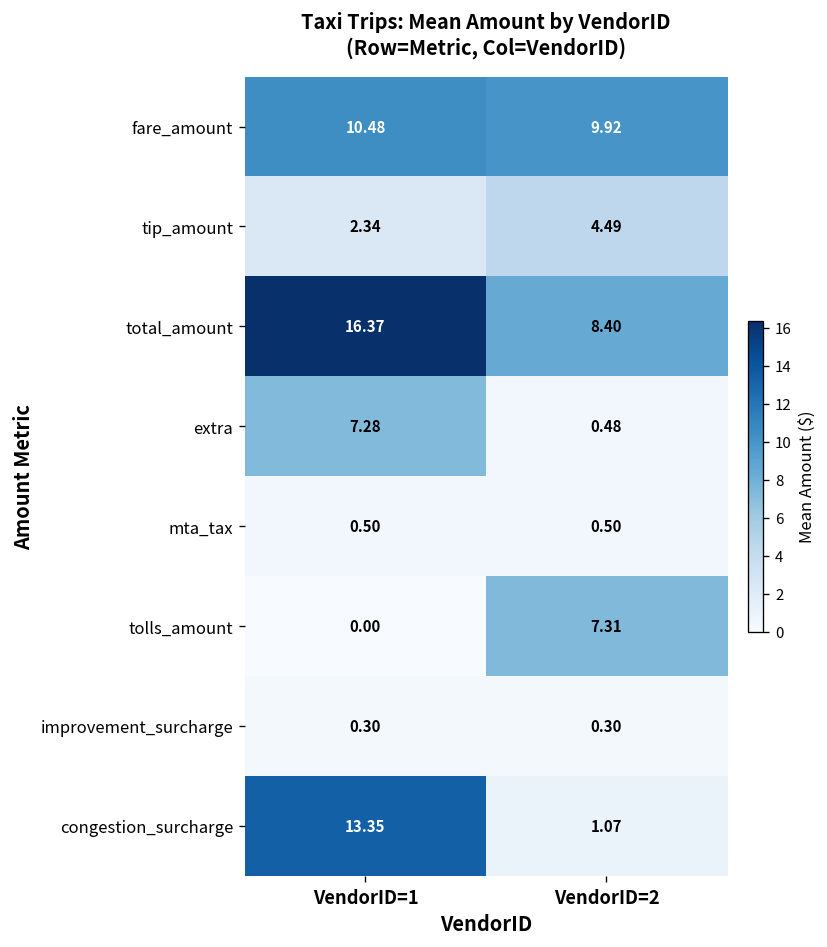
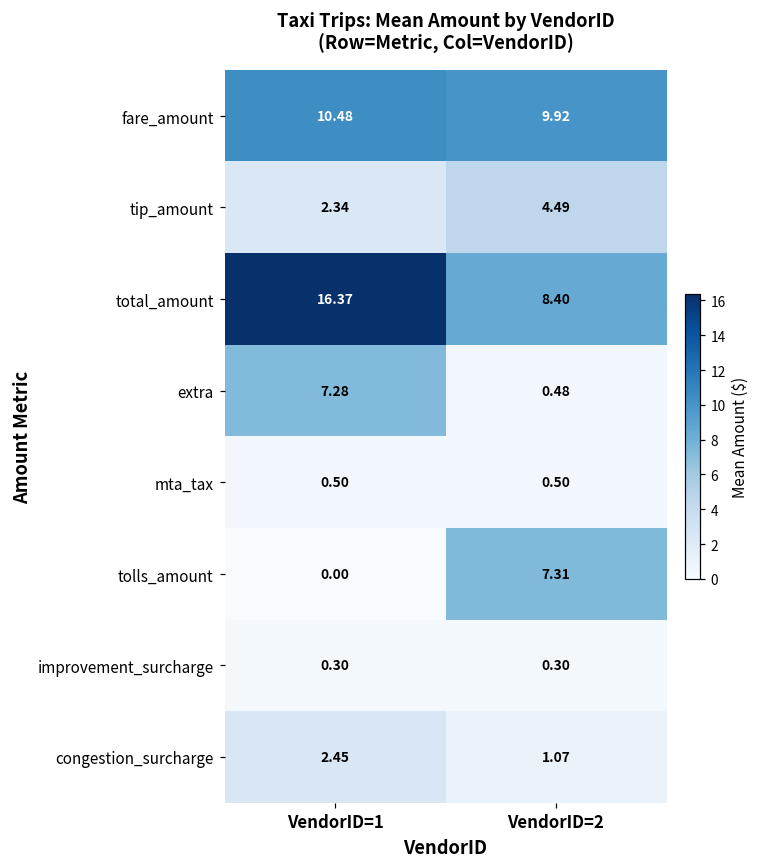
congestion_surcharge, VendorID=1: 13.35 -> 2.45
